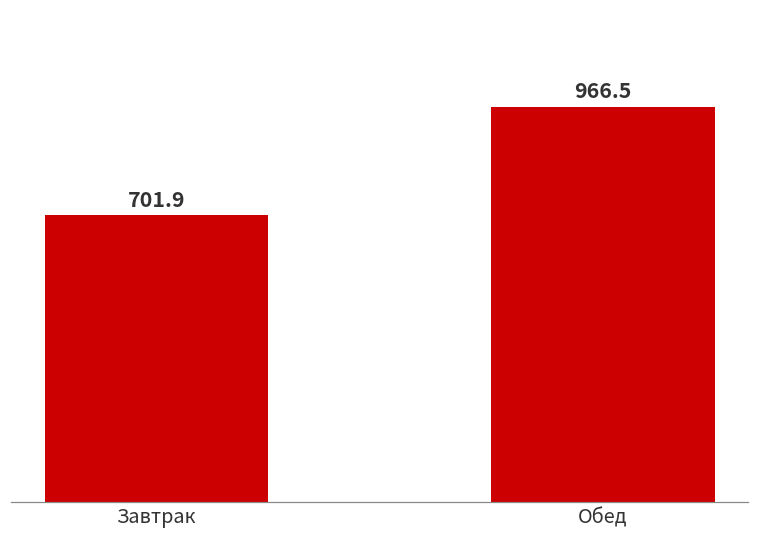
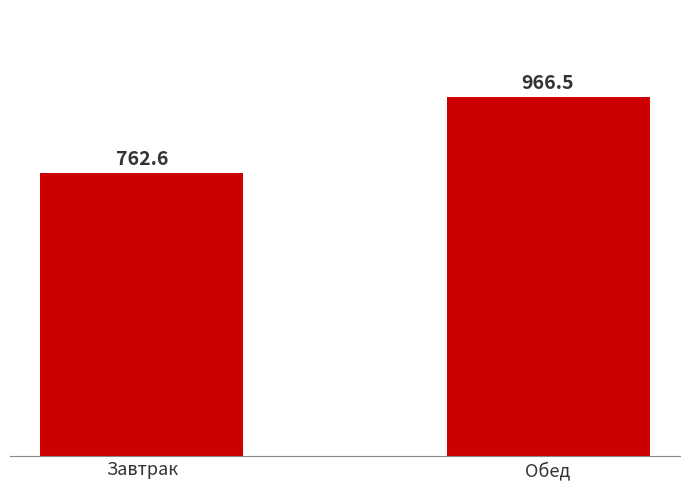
Завтрак: 701.9 -> 762.6
